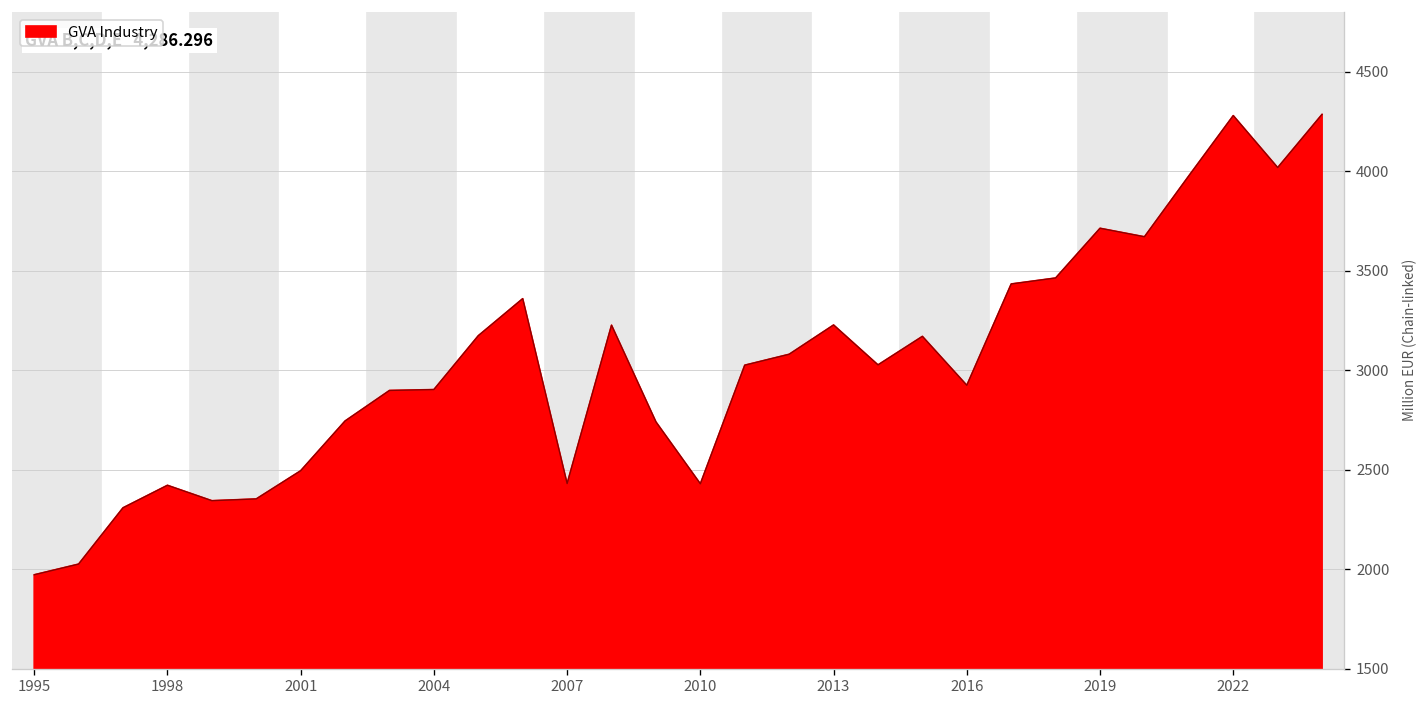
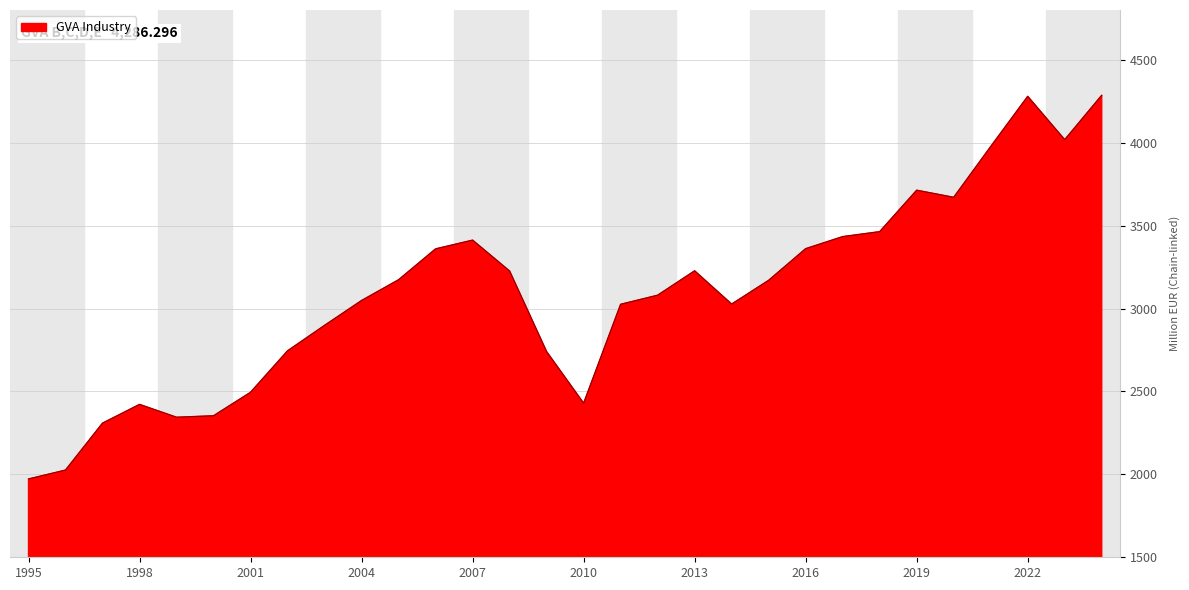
2004: 2900 -> 3050
2007: 2430 -> 3410
2016: 2920 -> 3360
